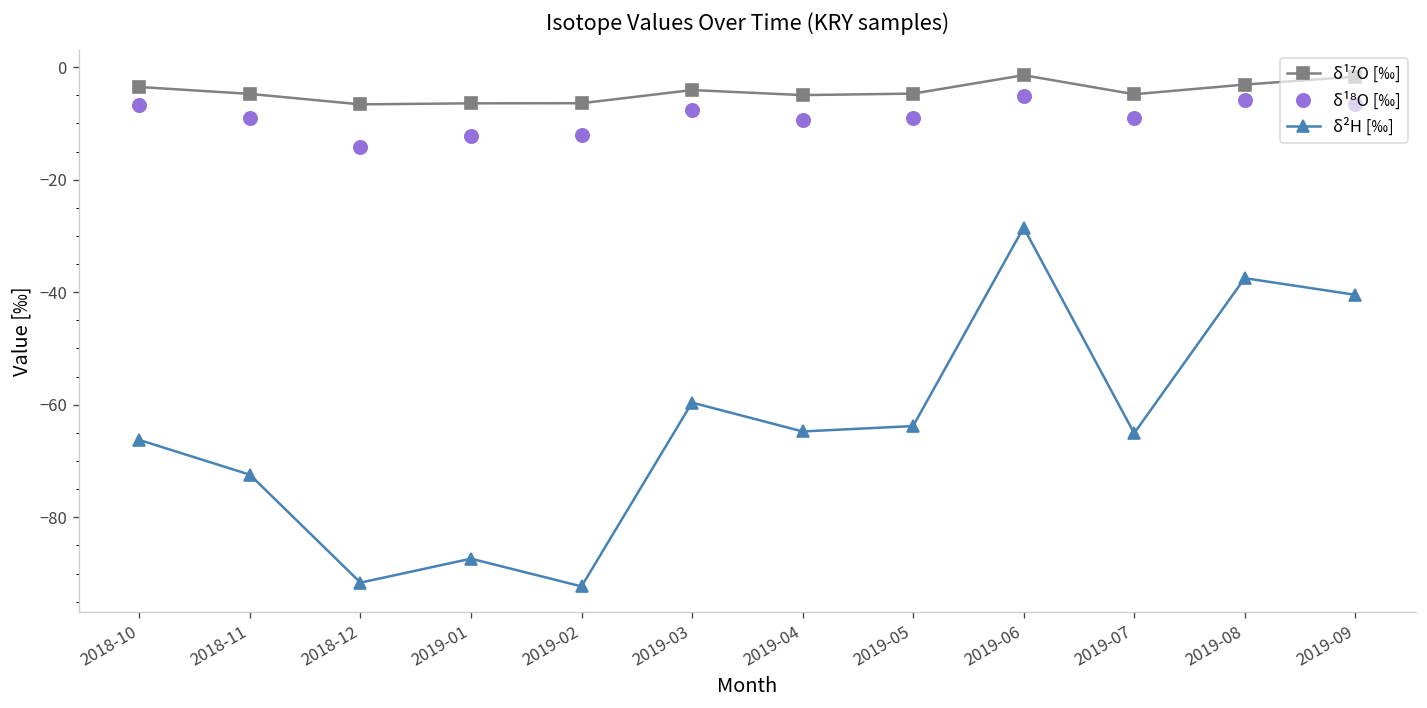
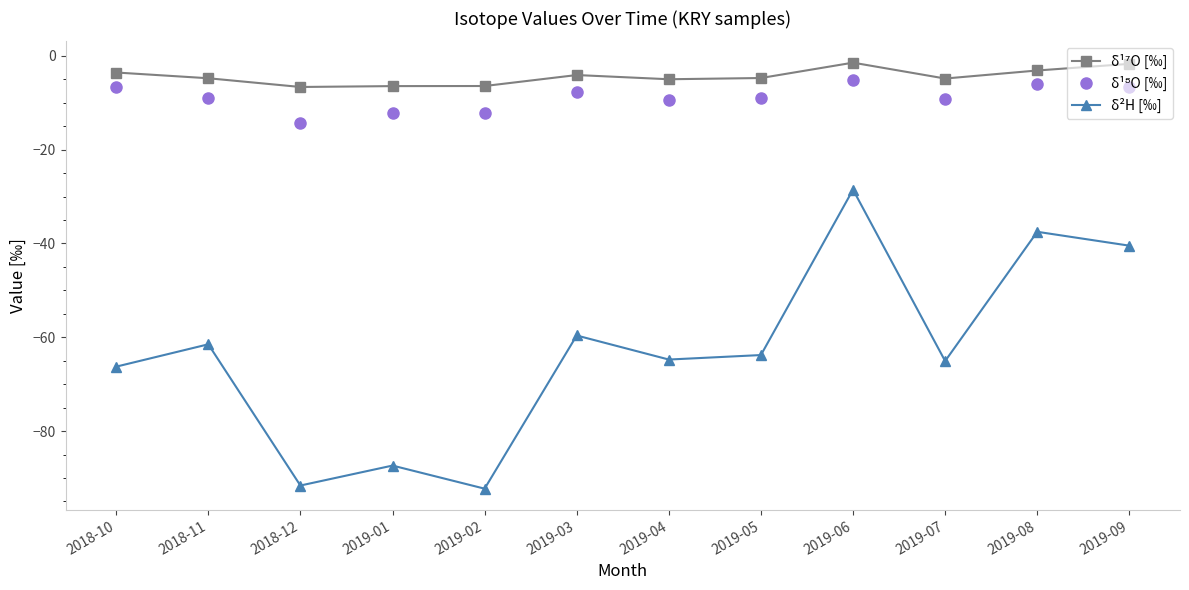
δ²H [‰], 2018-11: -72 -> -61
